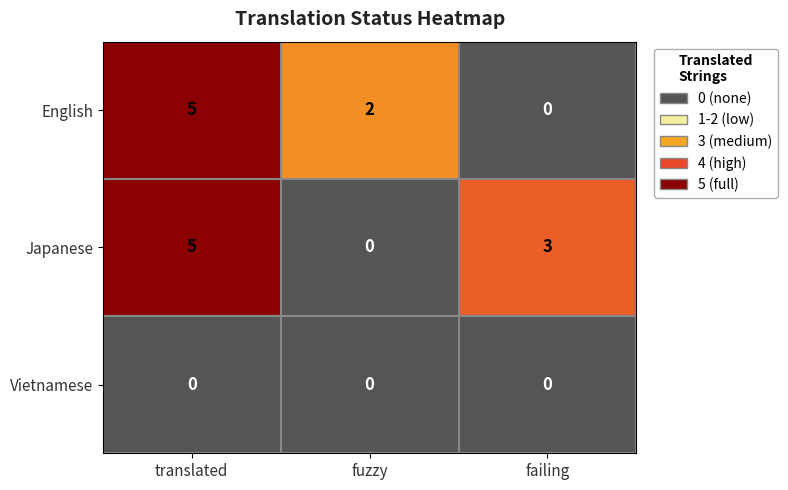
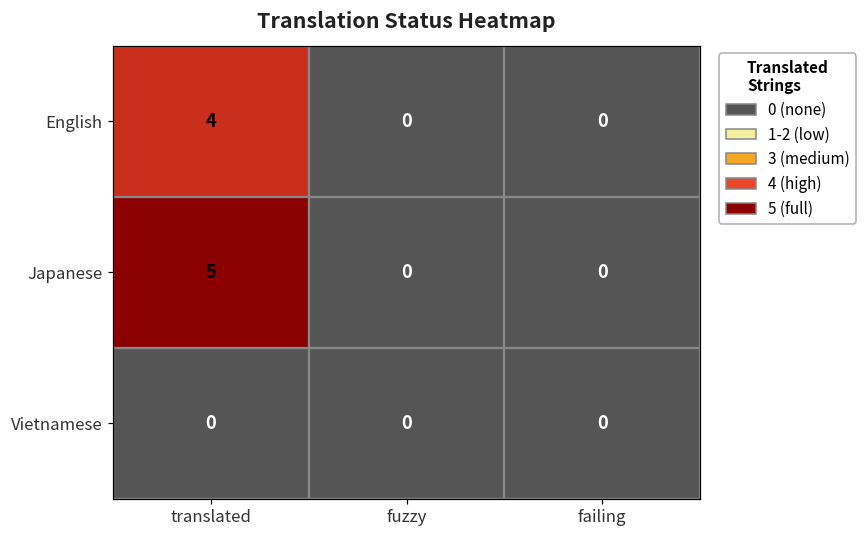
English, translated: 5 -> 4
English, fuzzy: 2 -> 0
Japanese, failing: 3 -> 0
